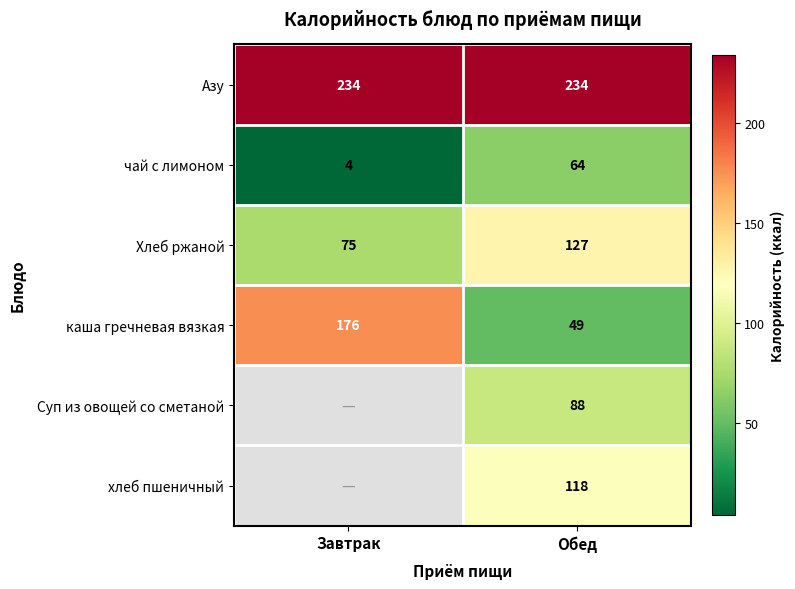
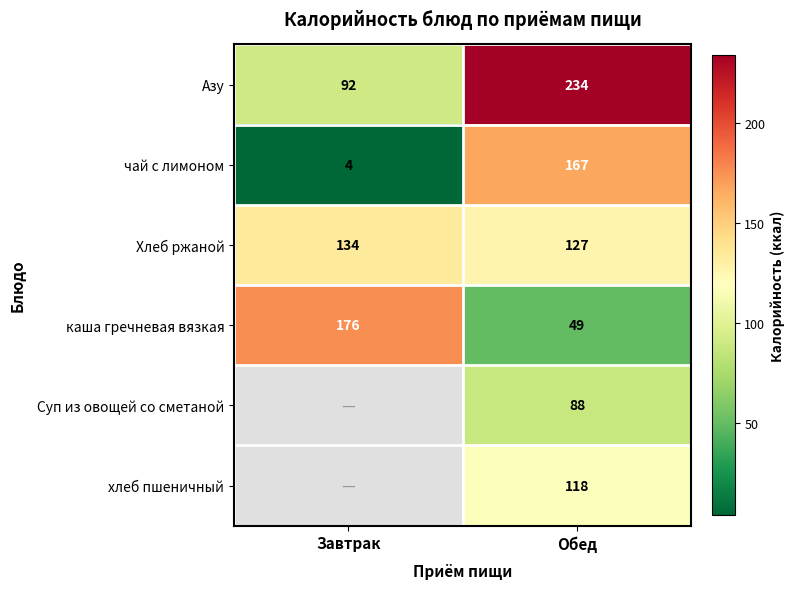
Азу, Завтрак: 234 -> 92
чай с лимоном, Обед: 64 -> 167
Хлеб ржаной, Завтрак: 75 -> 134
